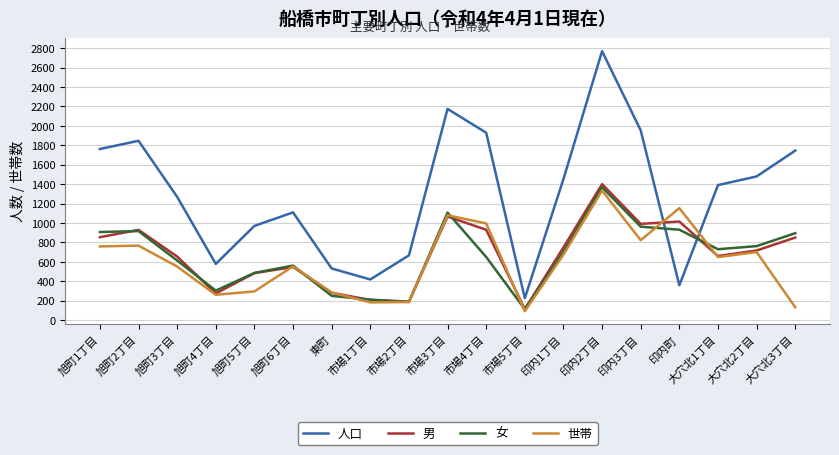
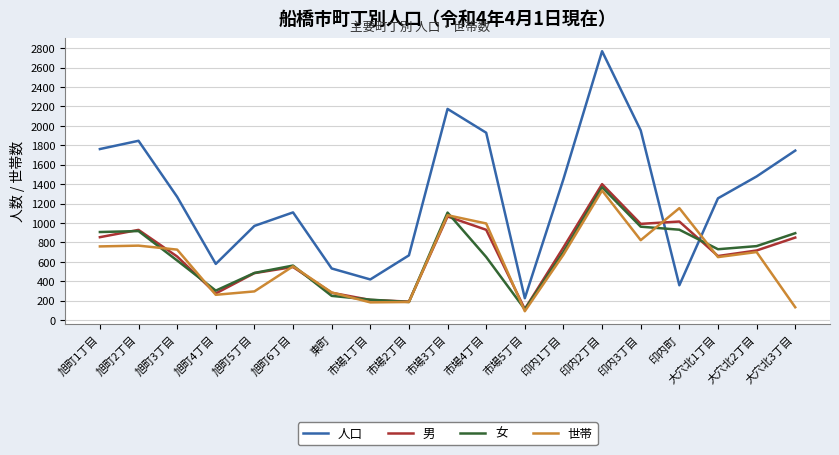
世帯, 旭町3丁目: 600 -> 700
人口, 大穴北1丁目: 1400 -> 1300
